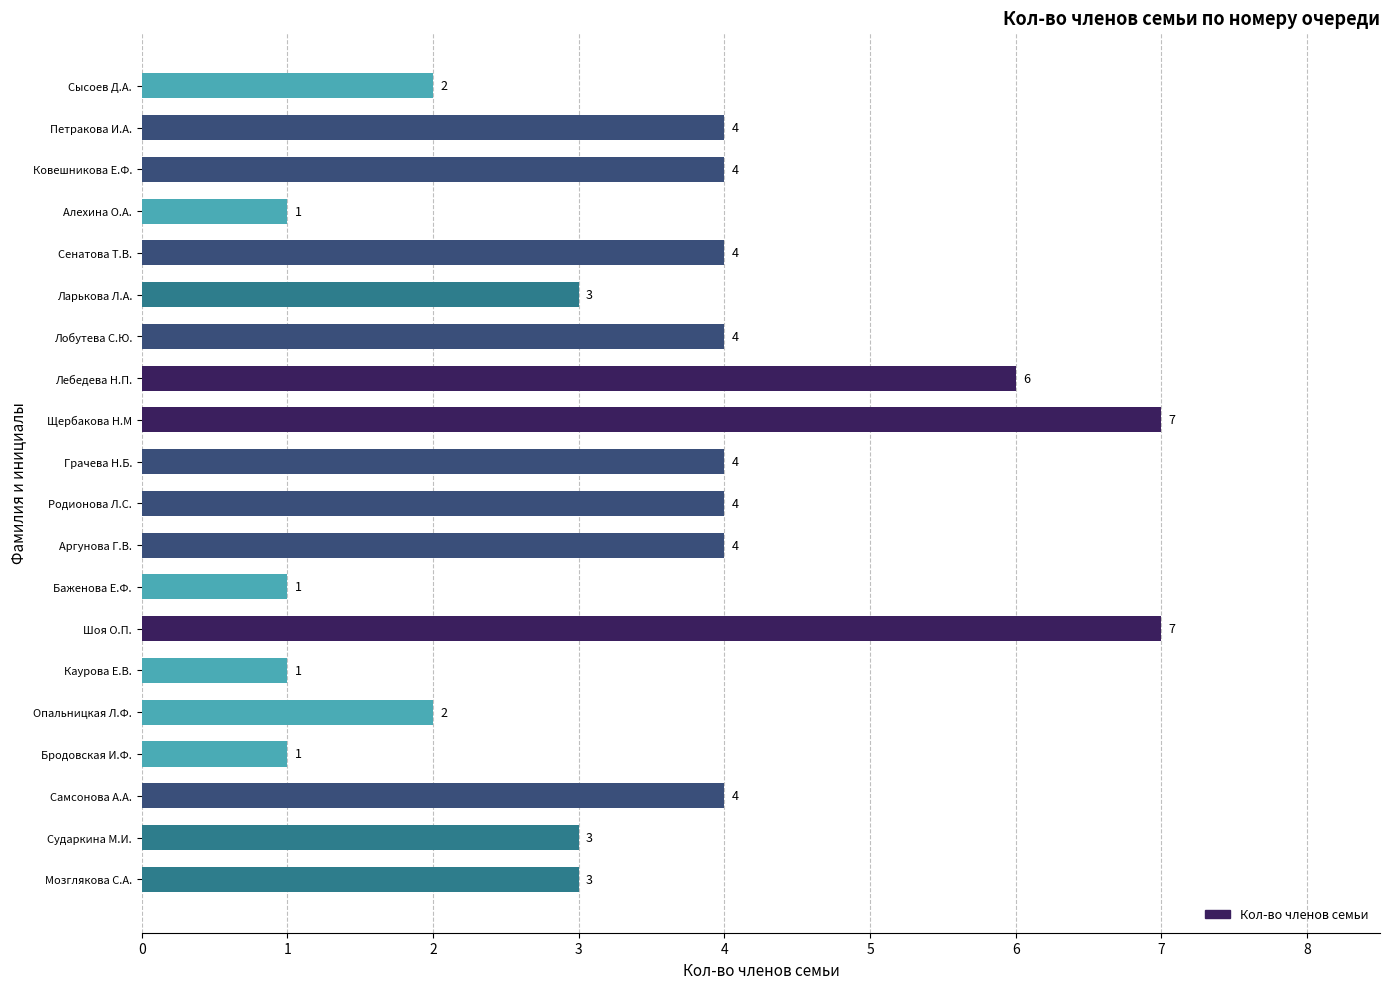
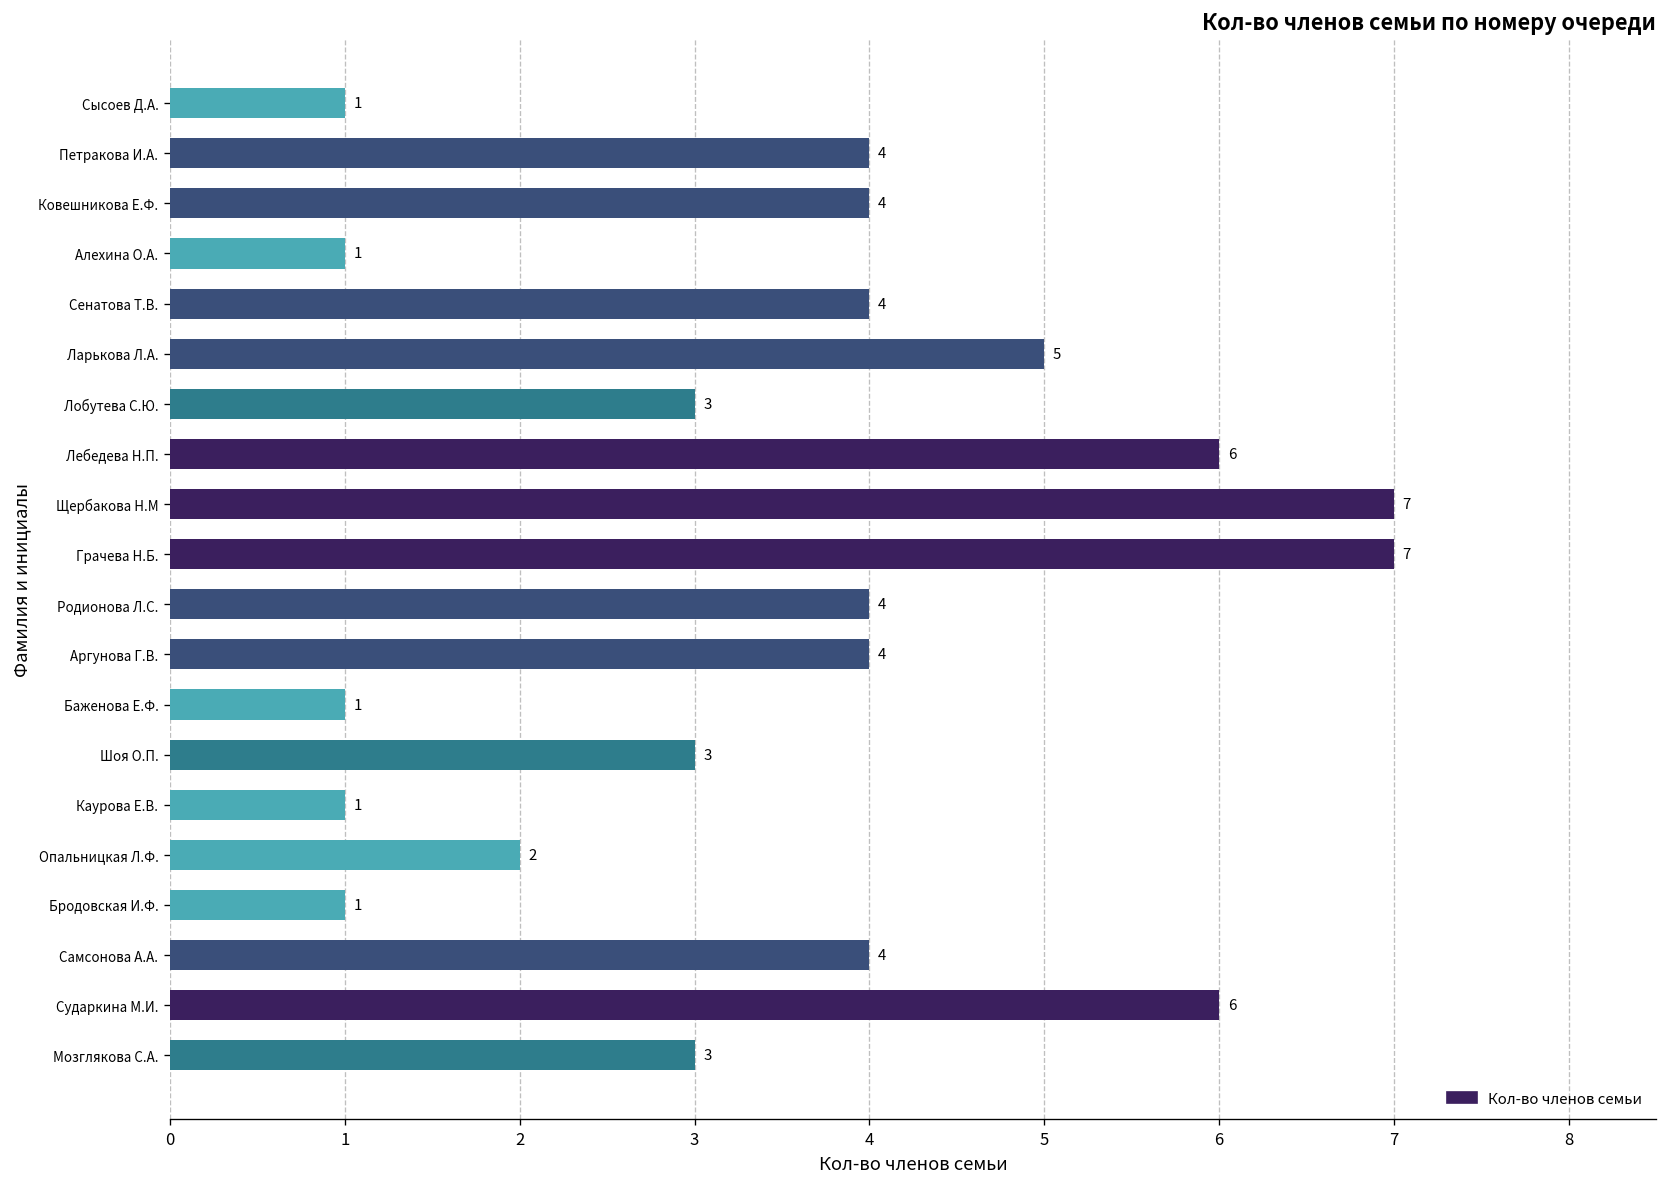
Сысоев Д.А.: 2 -> 1
Ларькова Л.А.: 3 -> 5
Лобутева С.Ю.: 4 -> 3
Грачева Н.Б.: 4 -> 7
Шоя О.П.: 7 -> 3
Сударкина М.И.: 3 -> 6
